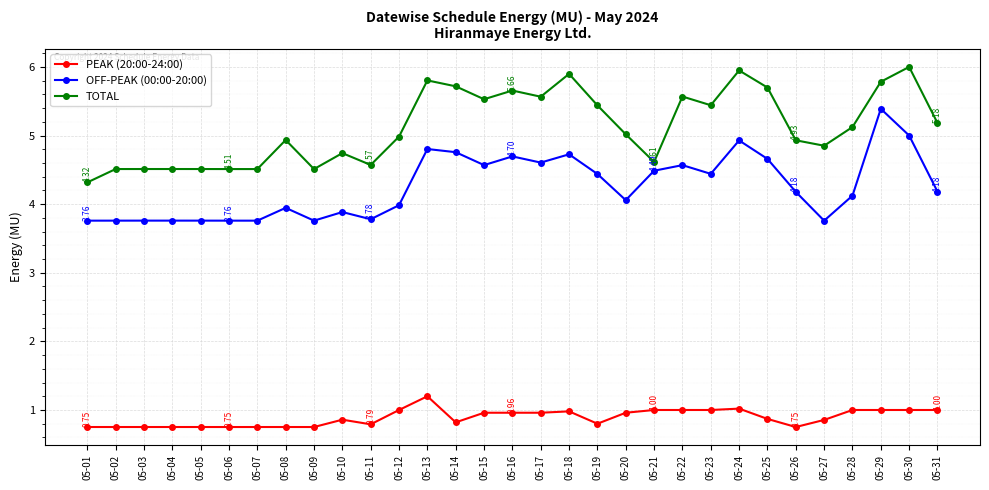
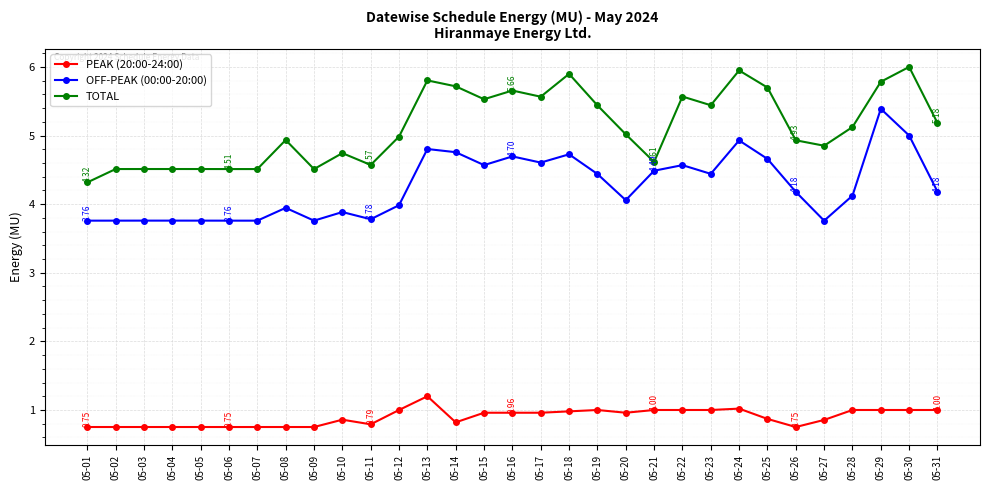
PEAK (20:00-24:00), 05-19: 0.8 -> 1.0
